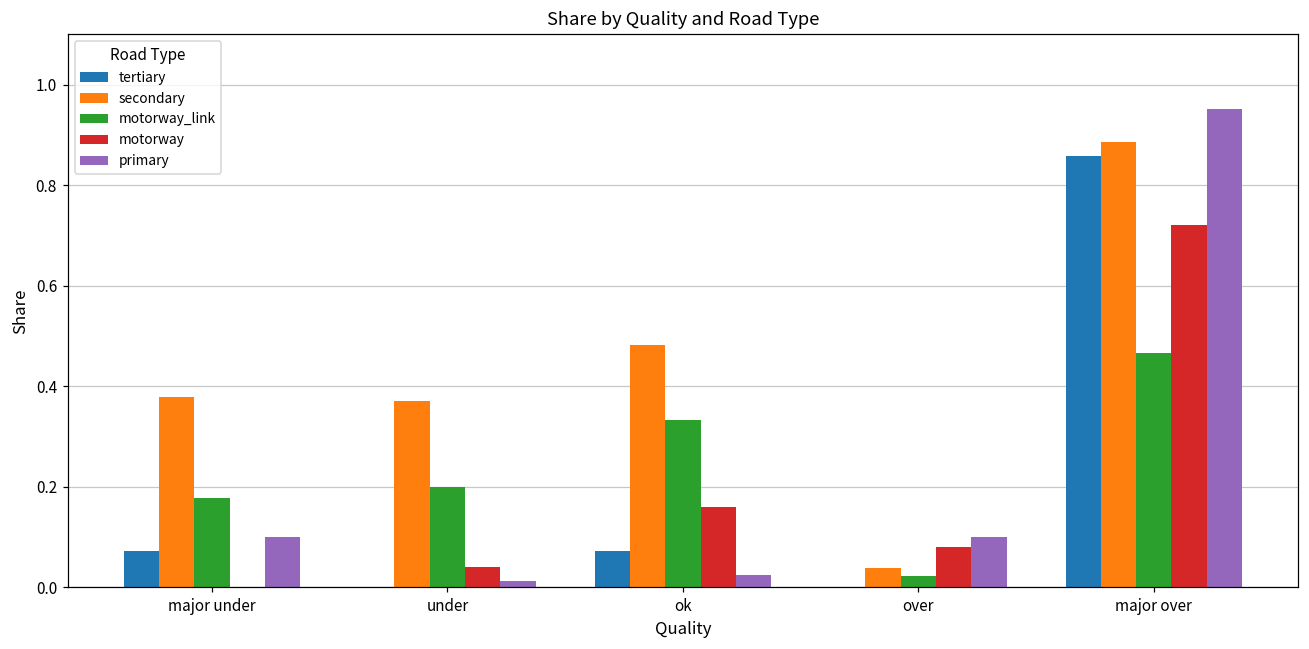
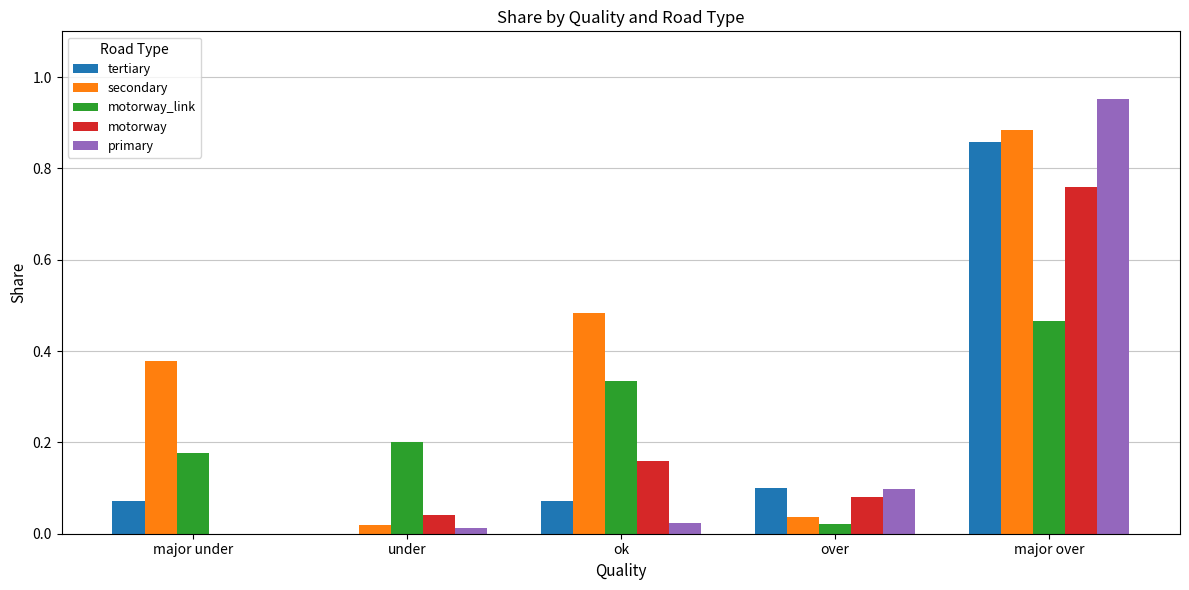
primary, major under: 0.1 -> 0.0
secondary, under: 0.37 -> 0.02
tertiary, over: 0.0 -> 0.1
motorway, major over: 0.72 -> 0.76
